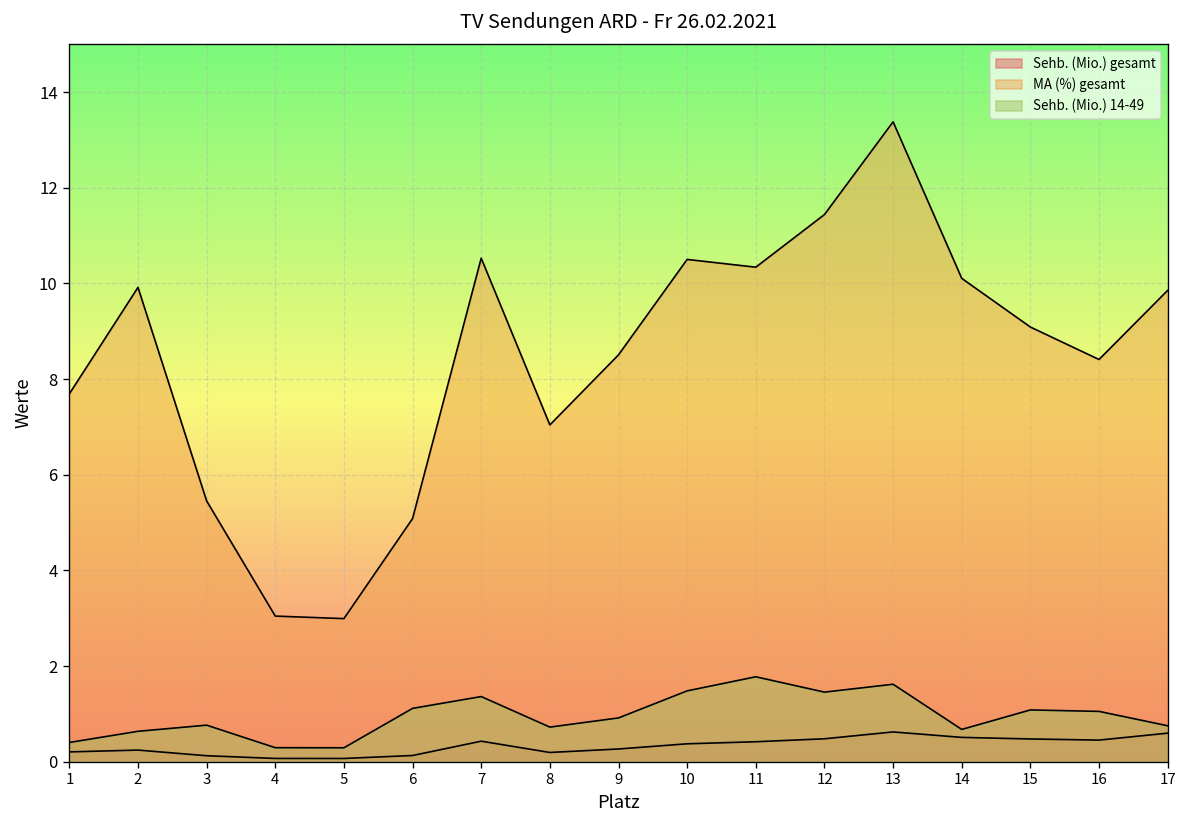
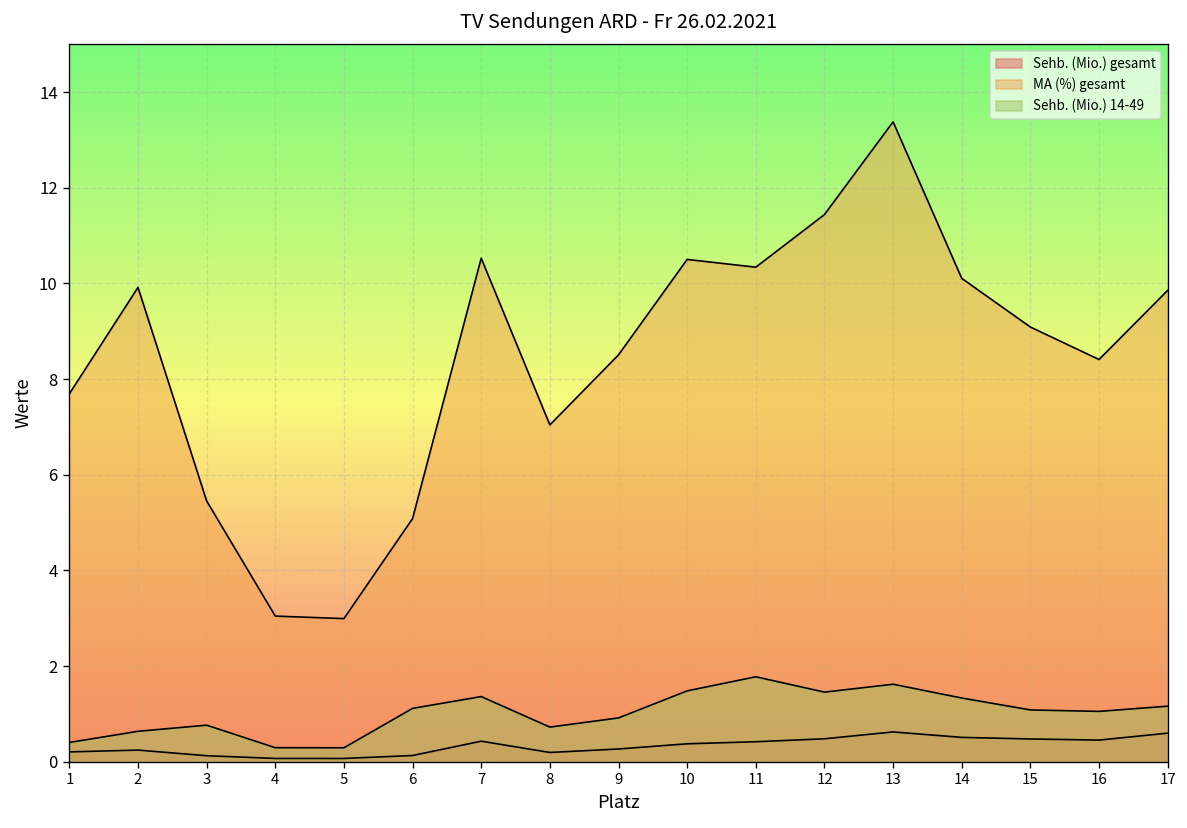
Sehb. (Mio.) 14-49, 14: 0.7 -> 1.3
Sehb. (Mio.) 14-49, 17: 0.8 -> 1.2
